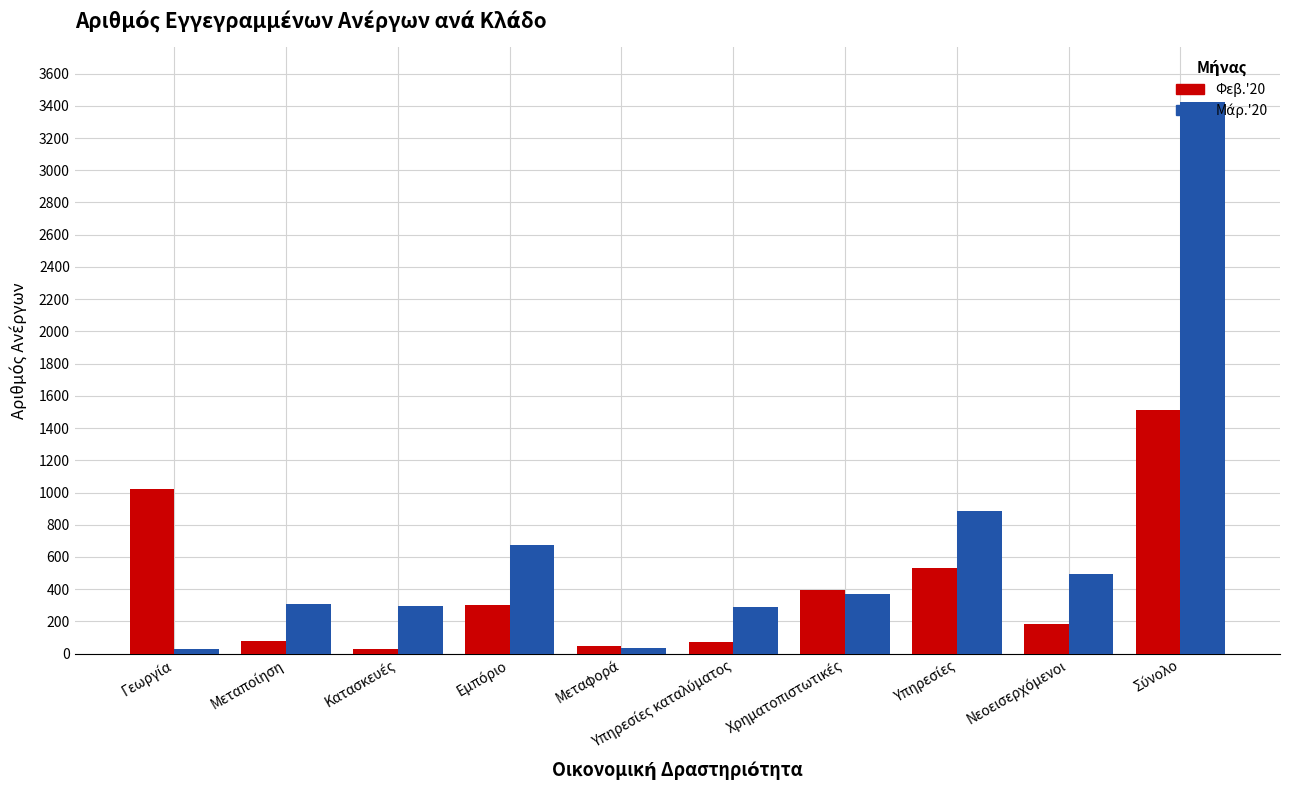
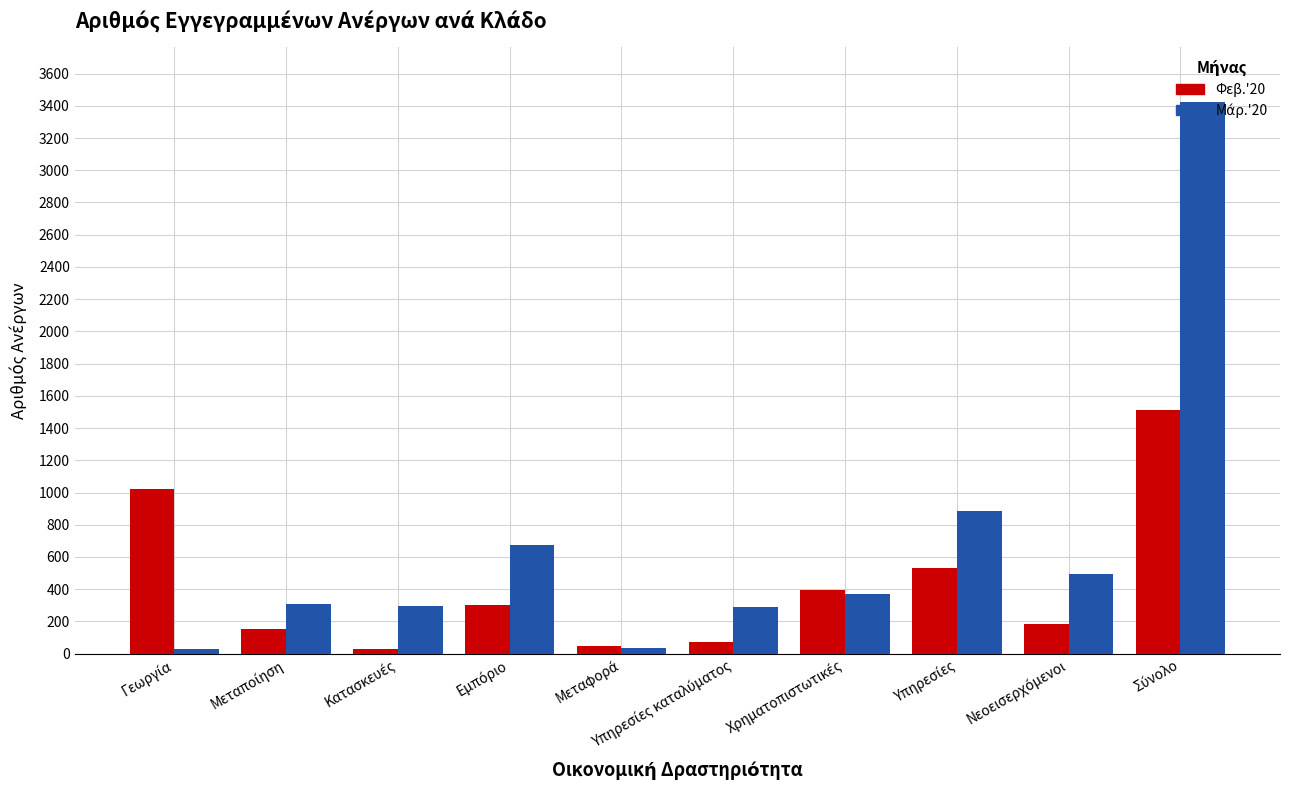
Φεβ.'20, Μεταποίηση: 80 -> 160
